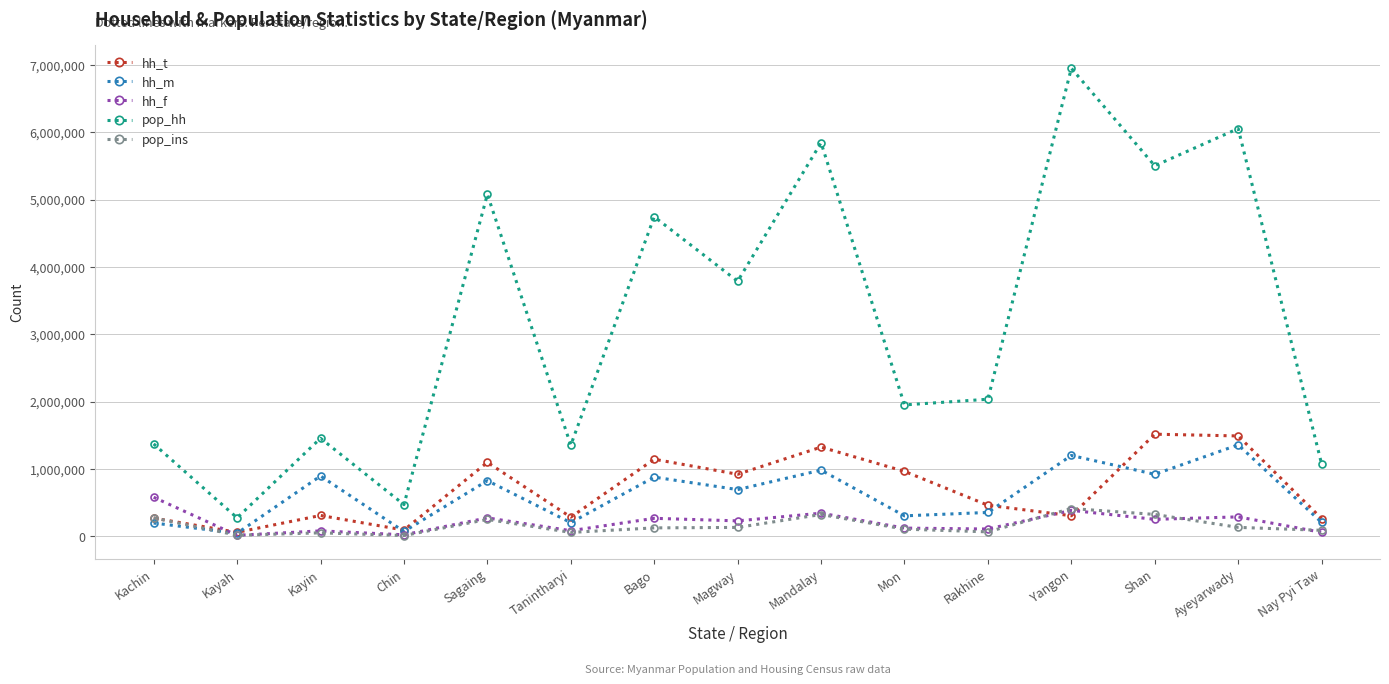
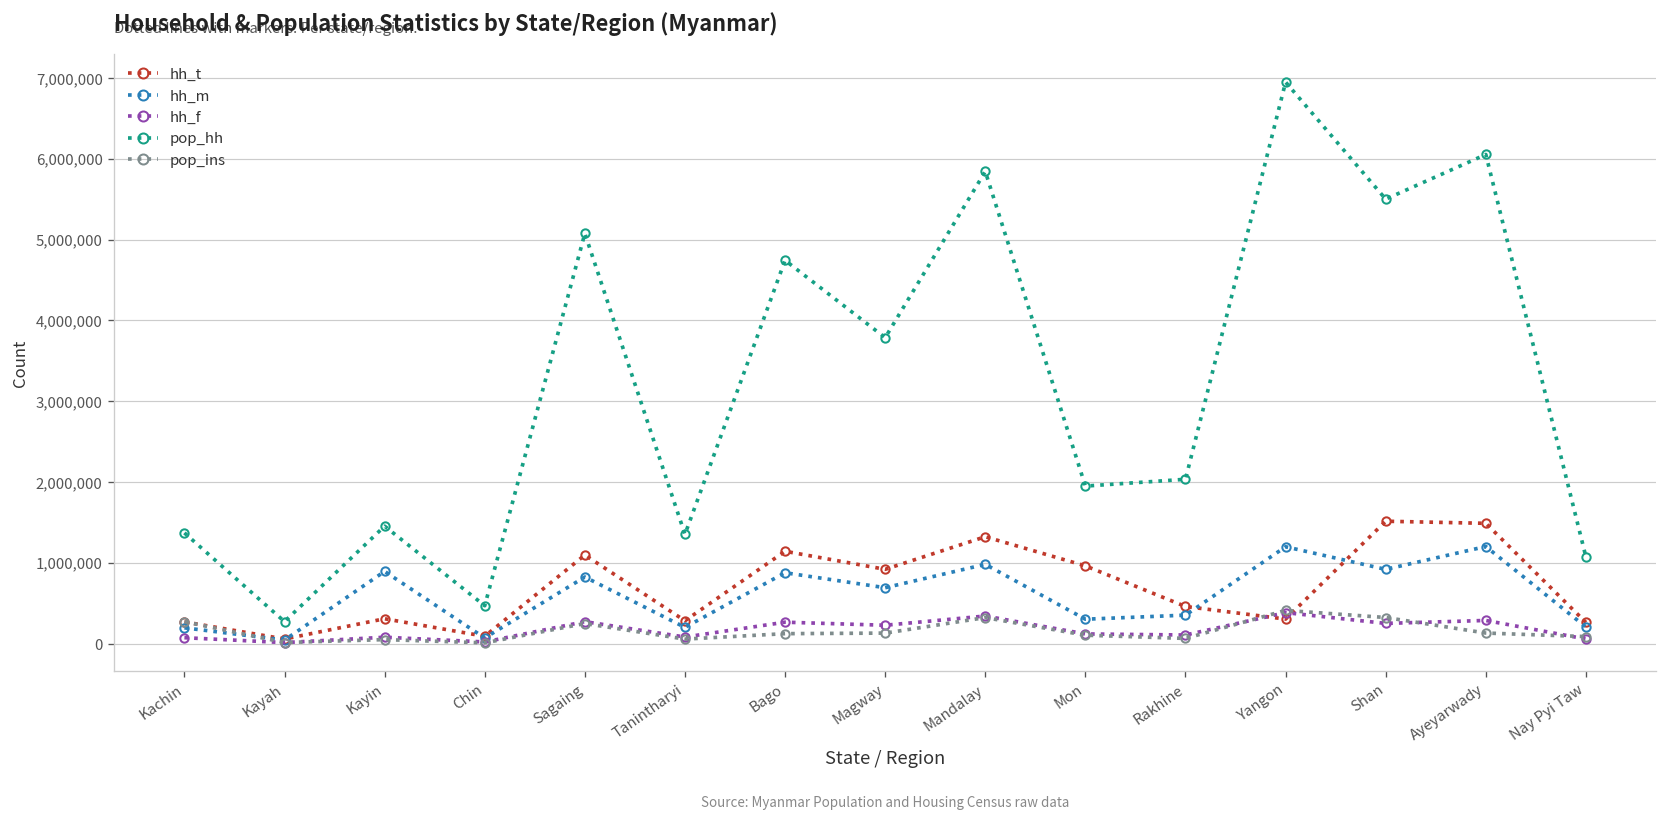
hh_f, Kachin: 600,000 -> 100,000
hh_m, Ayeyarwady: 1,400,000 -> 1,200,000
